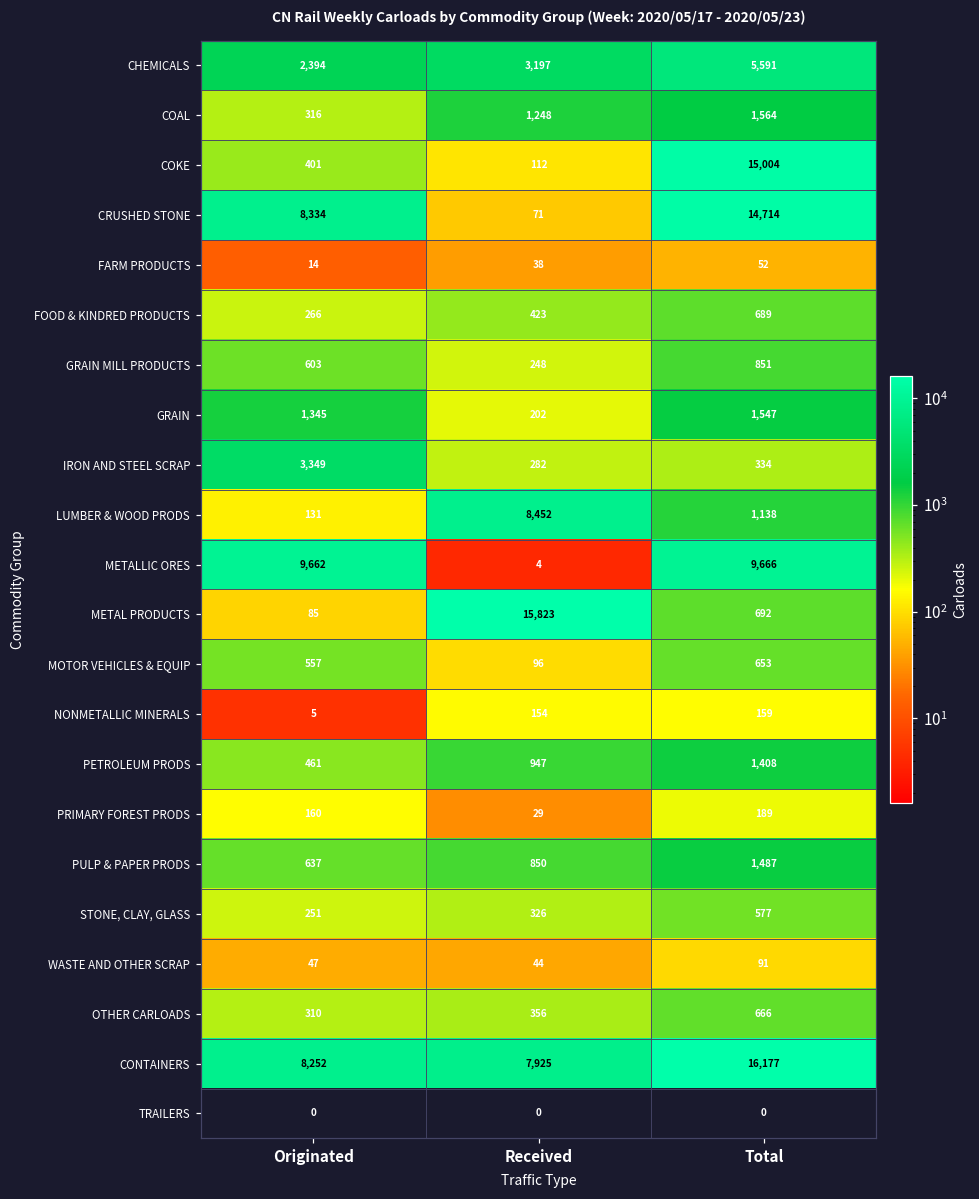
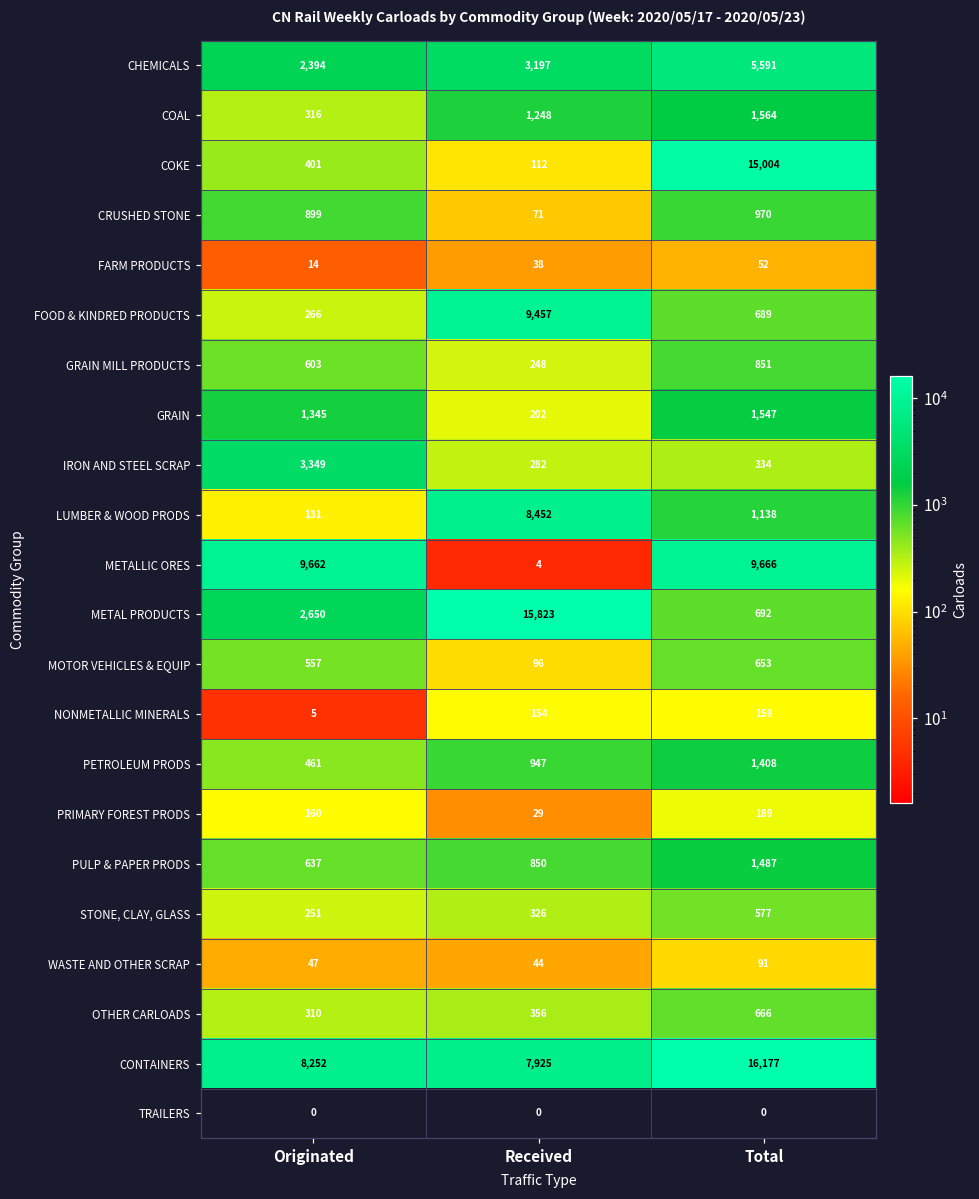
CRUSHED STONE, Originated: 8,334 -> 899
CRUSHED STONE, Total: 14,714 -> 970
FOOD & KINDRED PRODUCTS, Received: 423 -> 9,457
METAL PRODUCTS, Originated: 85 -> 2,650
